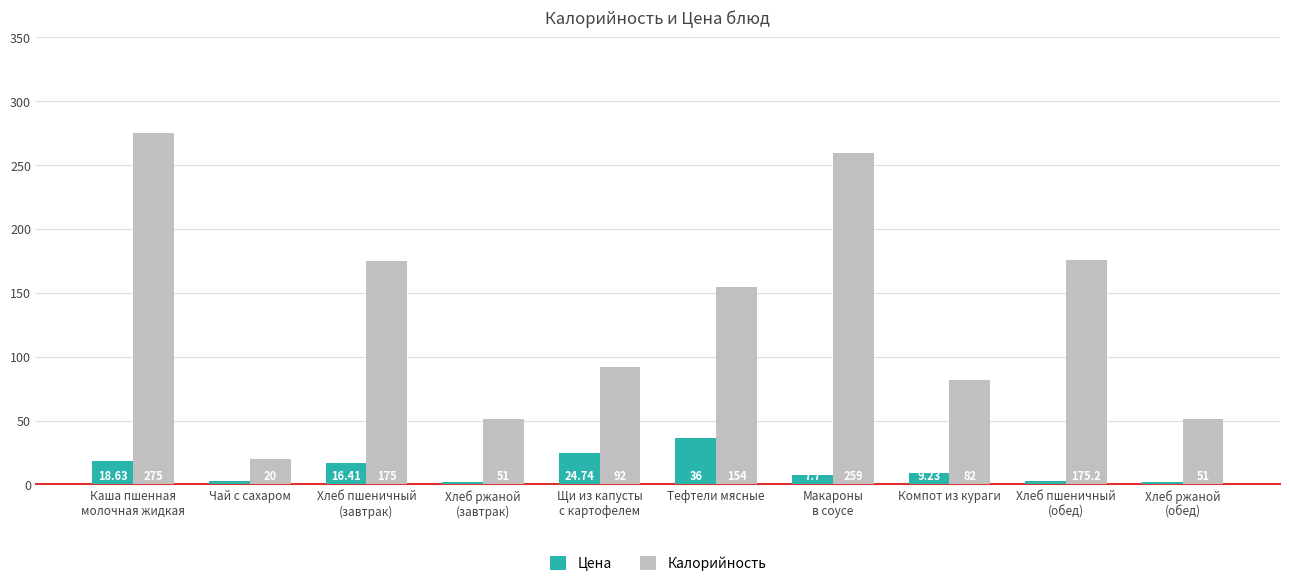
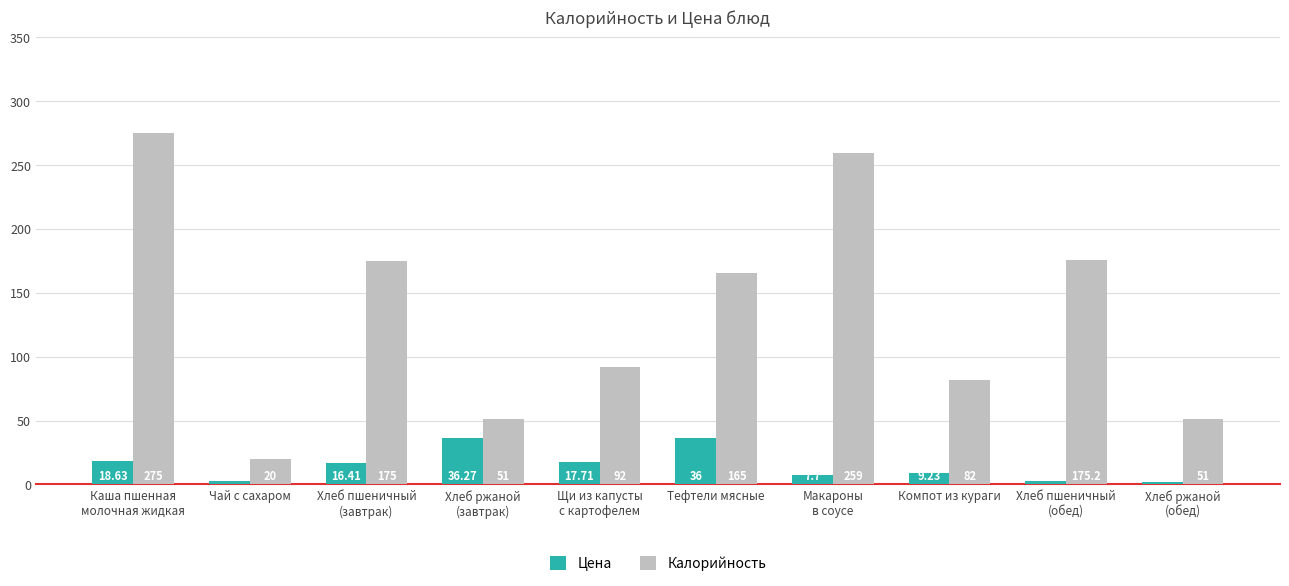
Цена, Хлеб ржаной (завтрак): 2 -> 36
Цена, Щи из капусты с картофелем: 24.74 -> 17.71
Калорийность, Тефтели мясные: 154 -> 165
